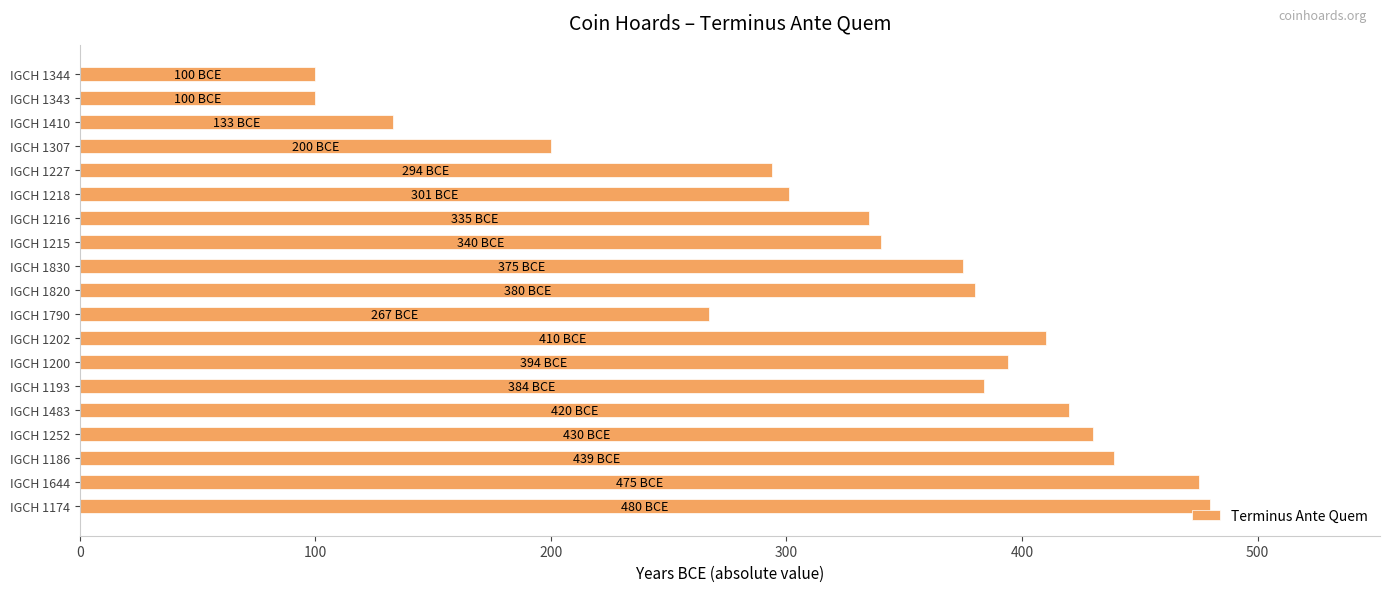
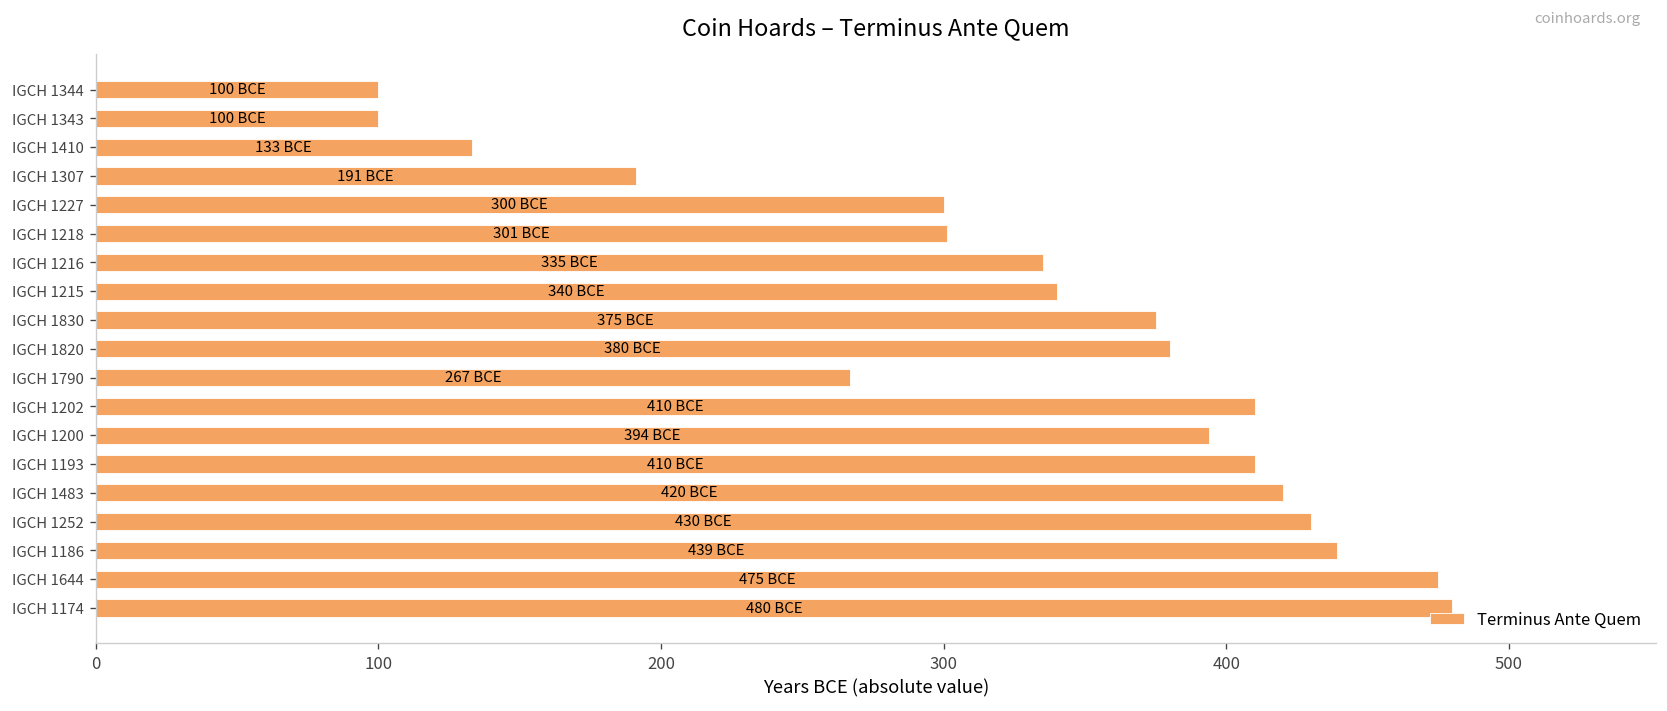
IGCH 1307: 200 -> 191
IGCH 1227: 294 -> 300
IGCH 1193: 384 -> 410
